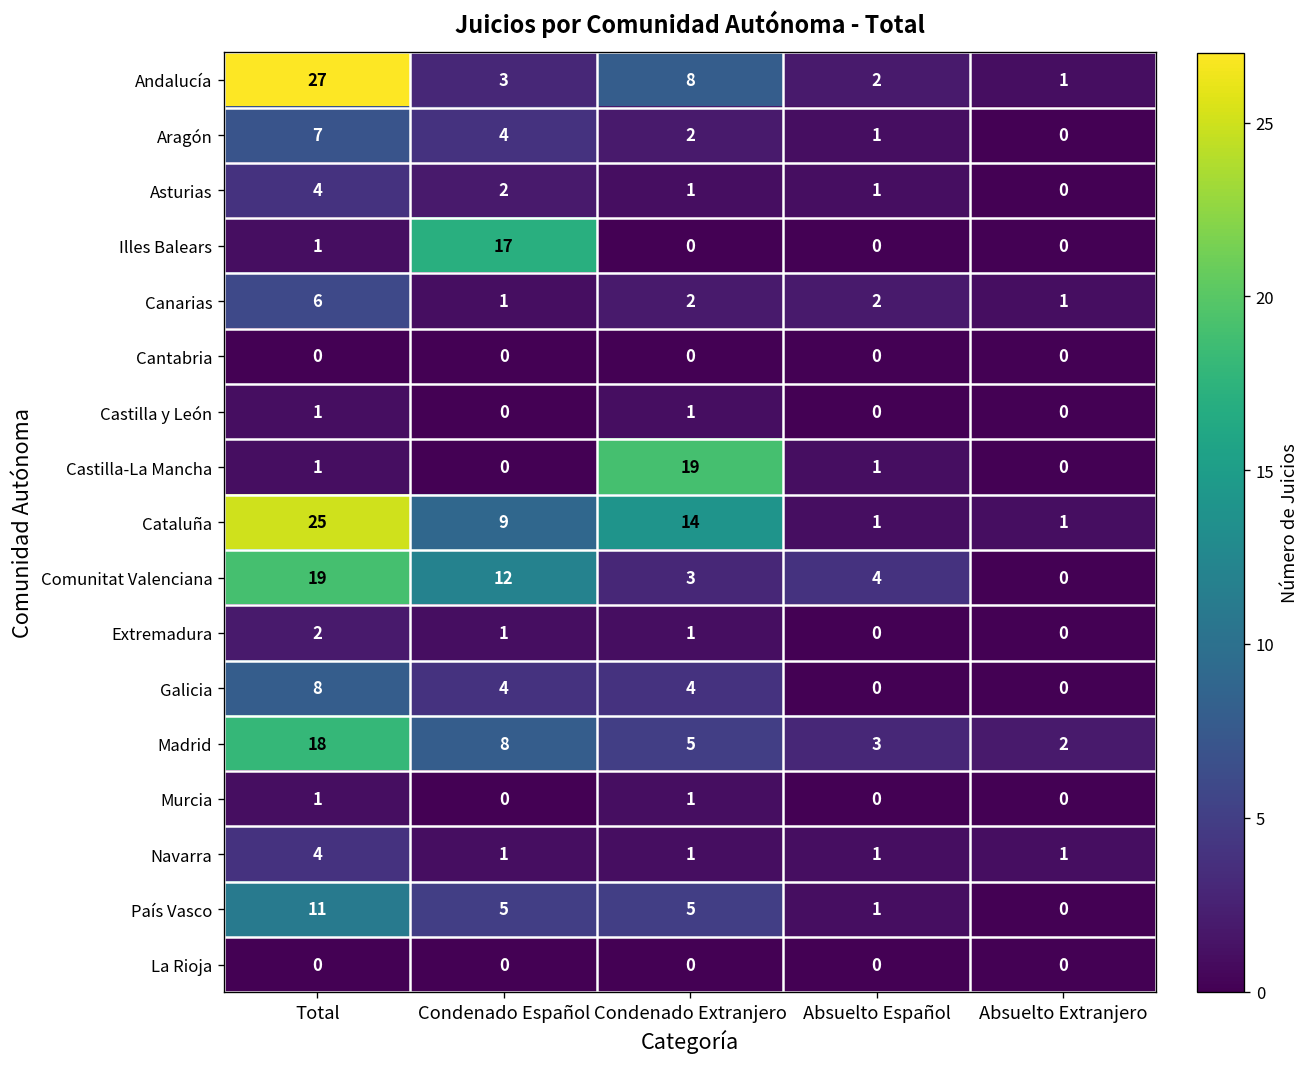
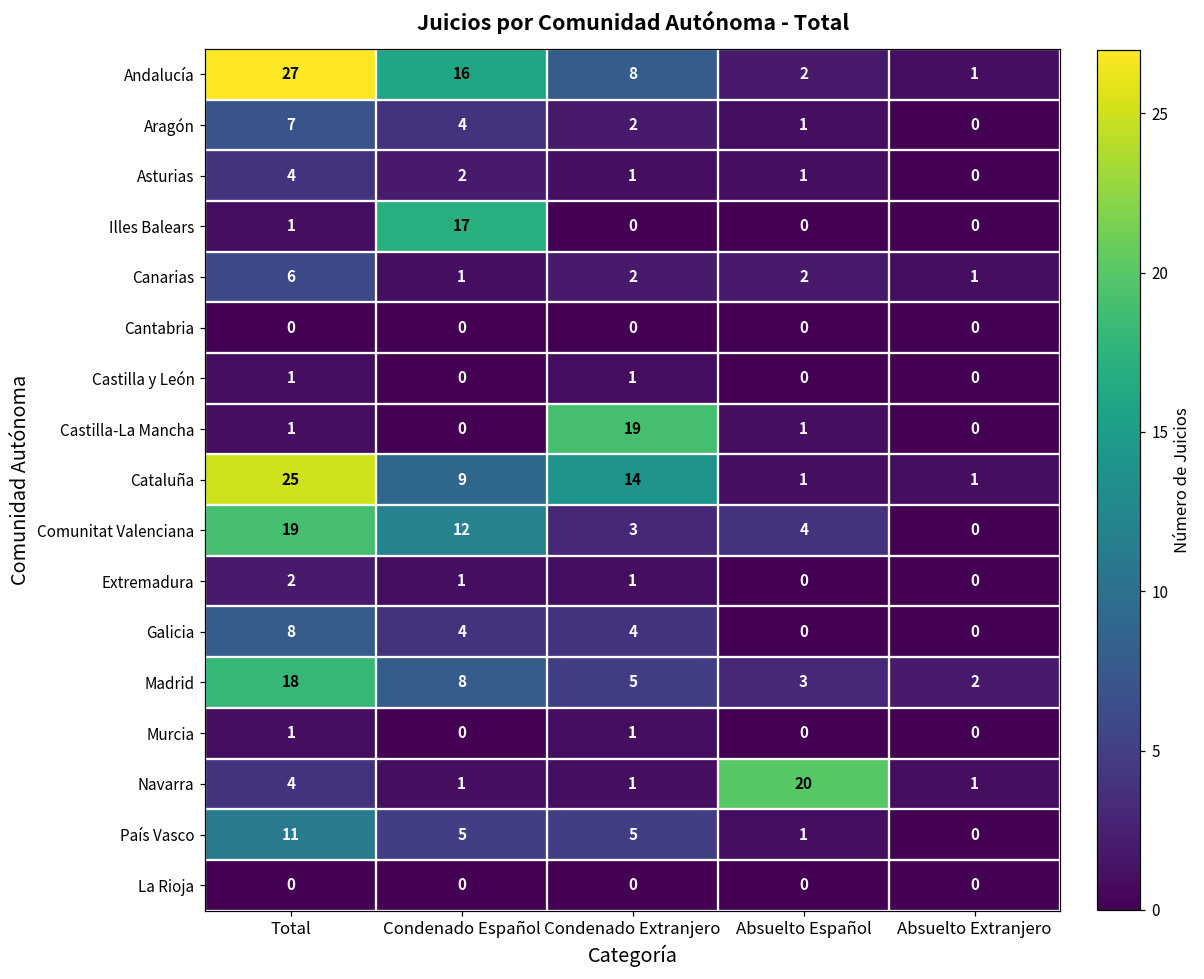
Andalucía, Condenado Español: 3 -> 16
Navarra, Absuelto Español: 1 -> 20
